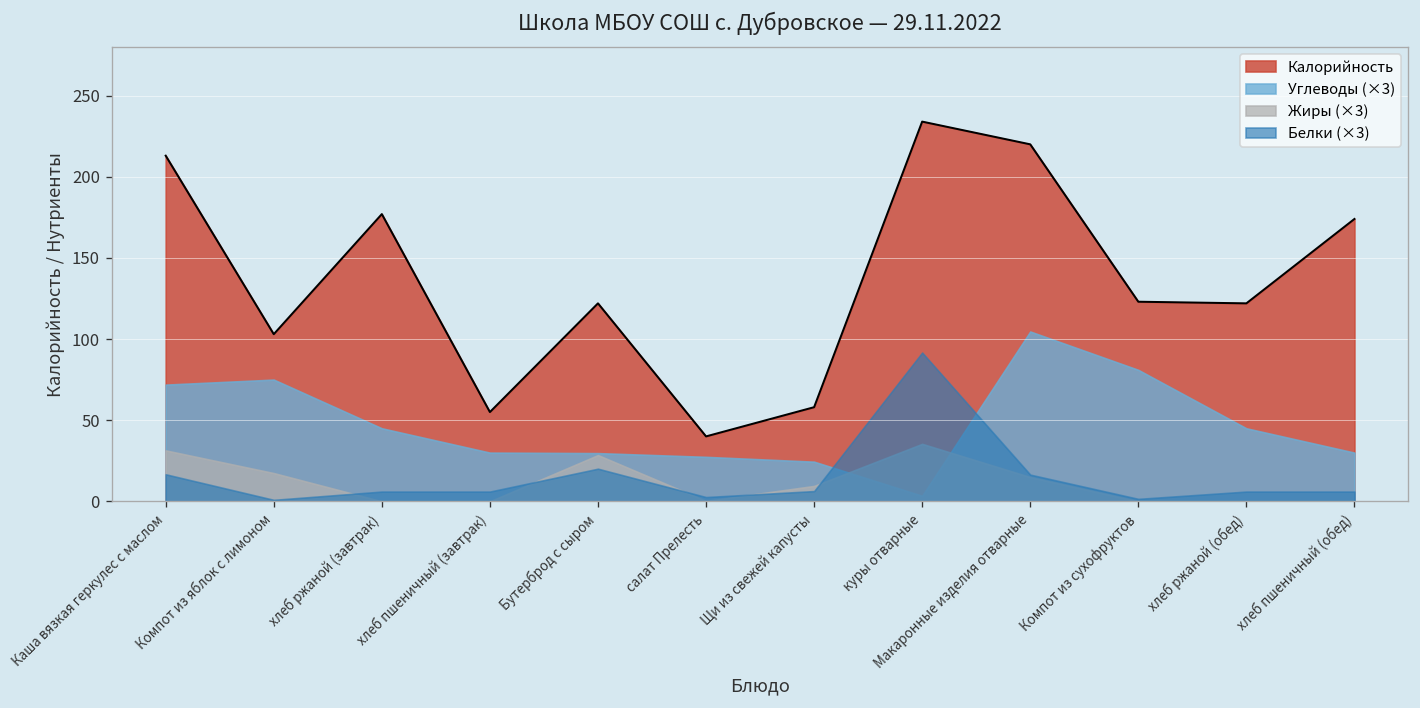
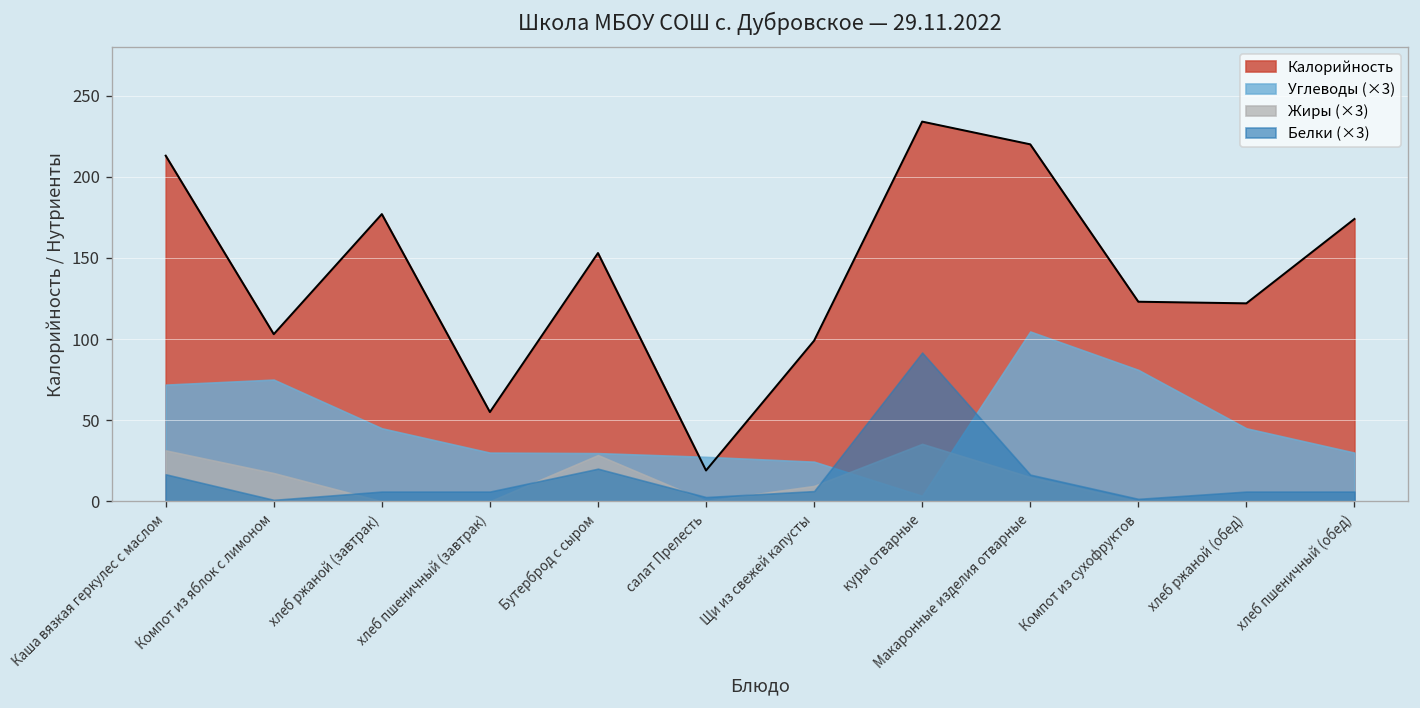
Калорийность, Бутерброд с сыром: 122 -> 153
Калорийность, салат Прелесть: 40 -> 19
Калорийность, Щи из свежей капусты: 58 -> 99
